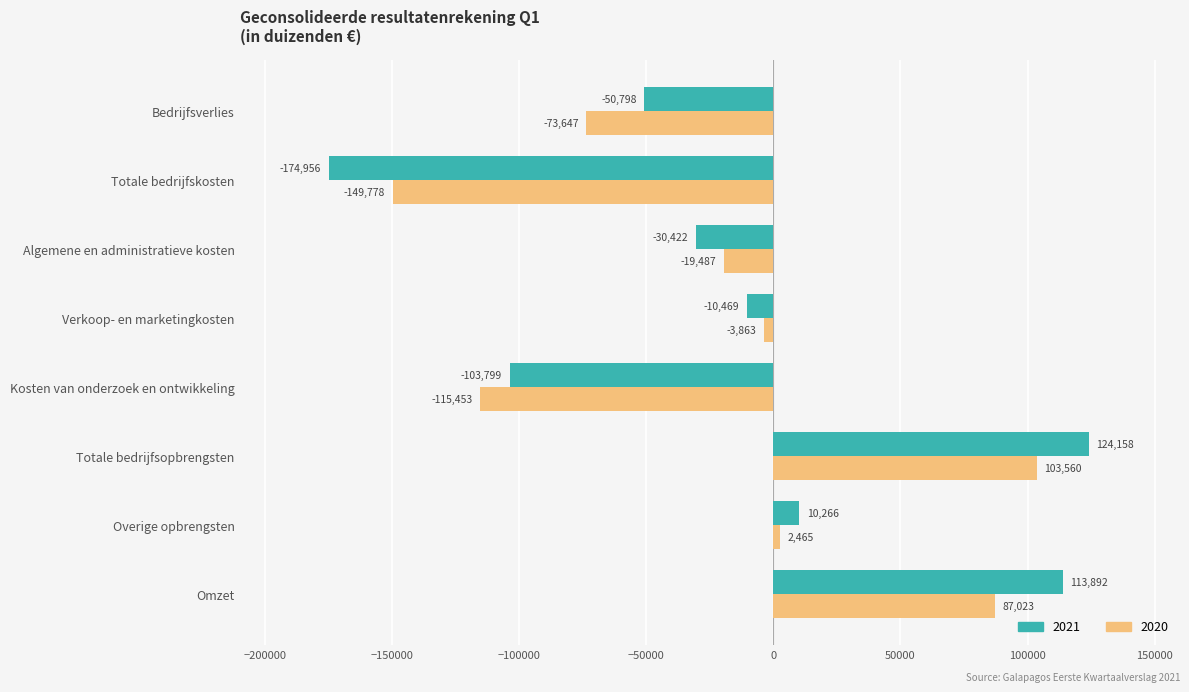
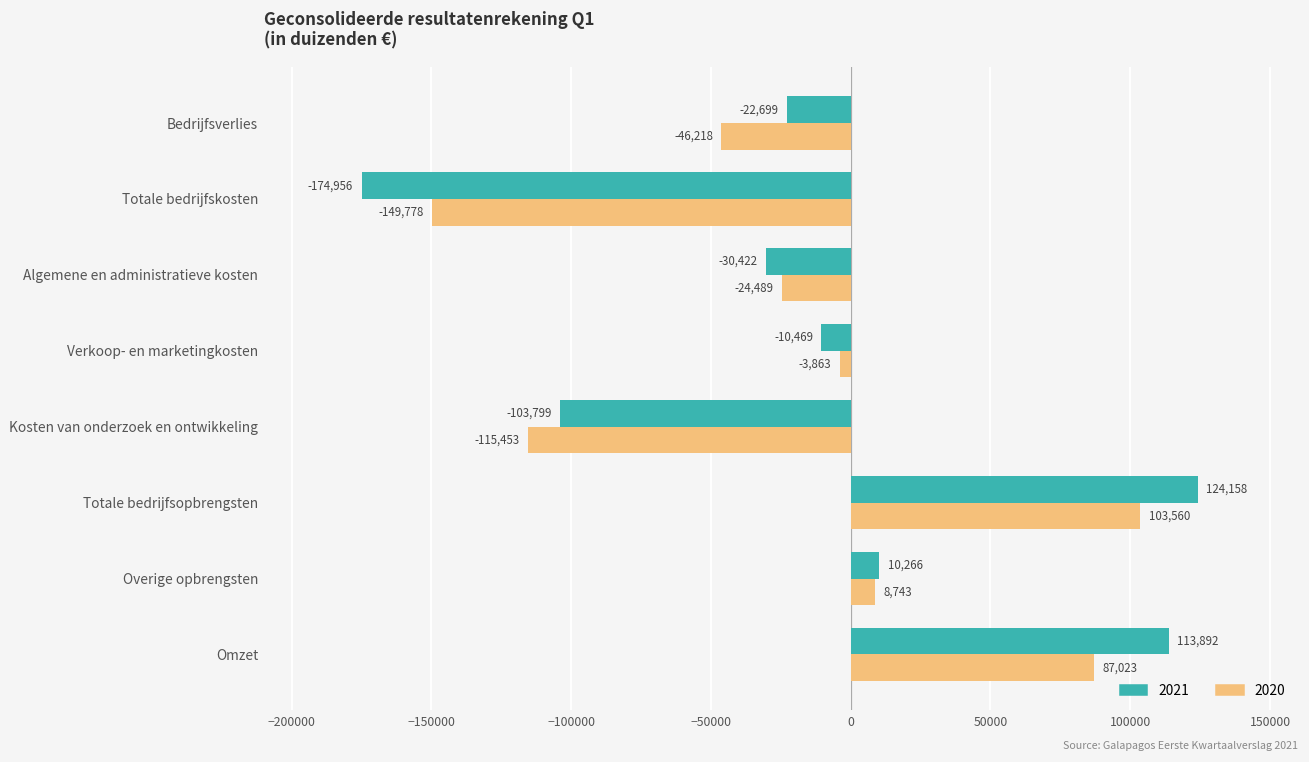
2021, Bedrijfsverlies: -50,798 -> -22,699
2020, Bedrijfsverlies: -73,647 -> -46,218
2020, Algemene en administratieve kosten: -19,487 -> -24,489
2020, Overige opbrengsten: 2,465 -> 8,743
